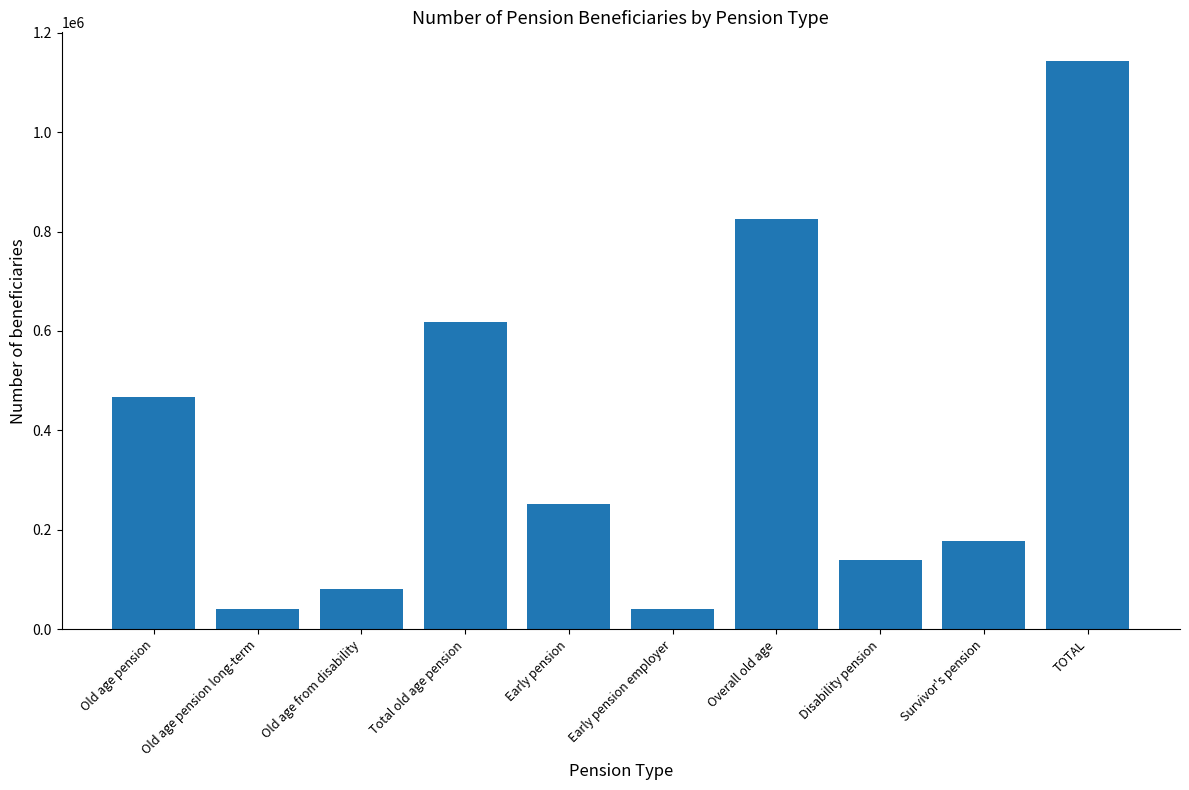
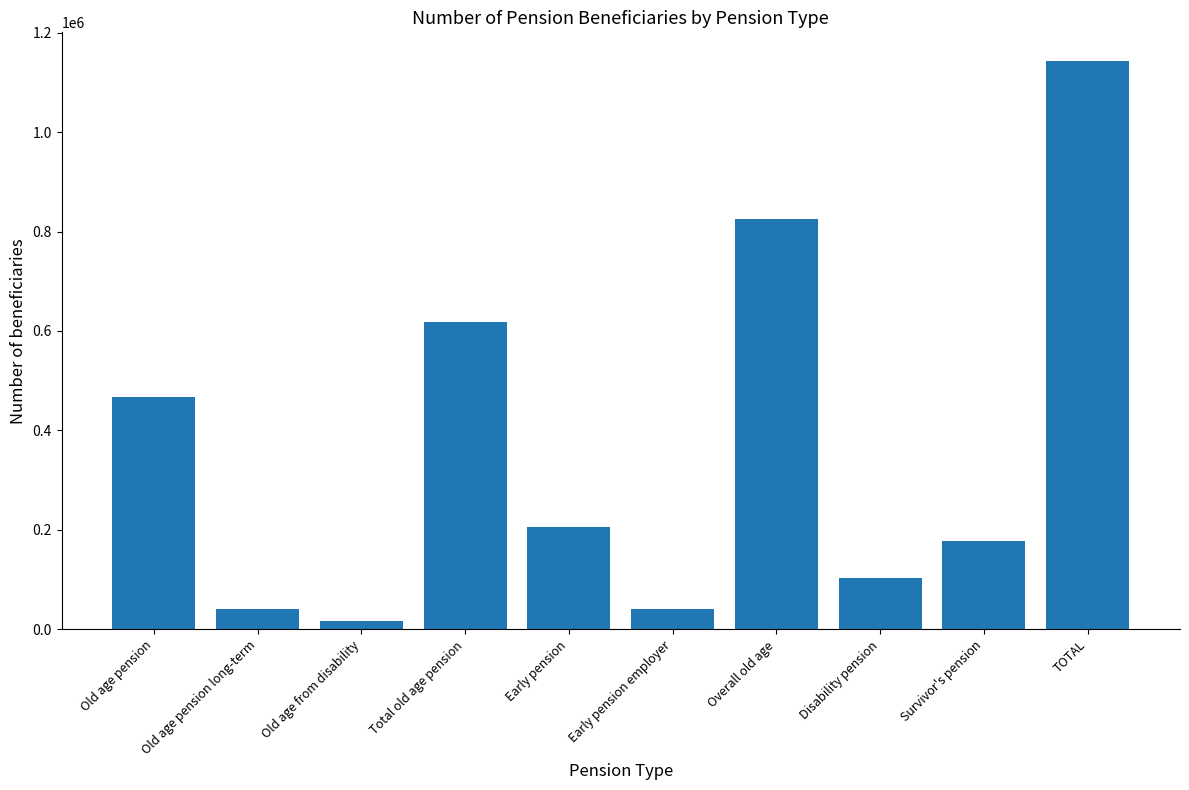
Old age from disability: 80000 -> 20000
Early pension: 250000 -> 210000
Disability pension: 140000 -> 100000
